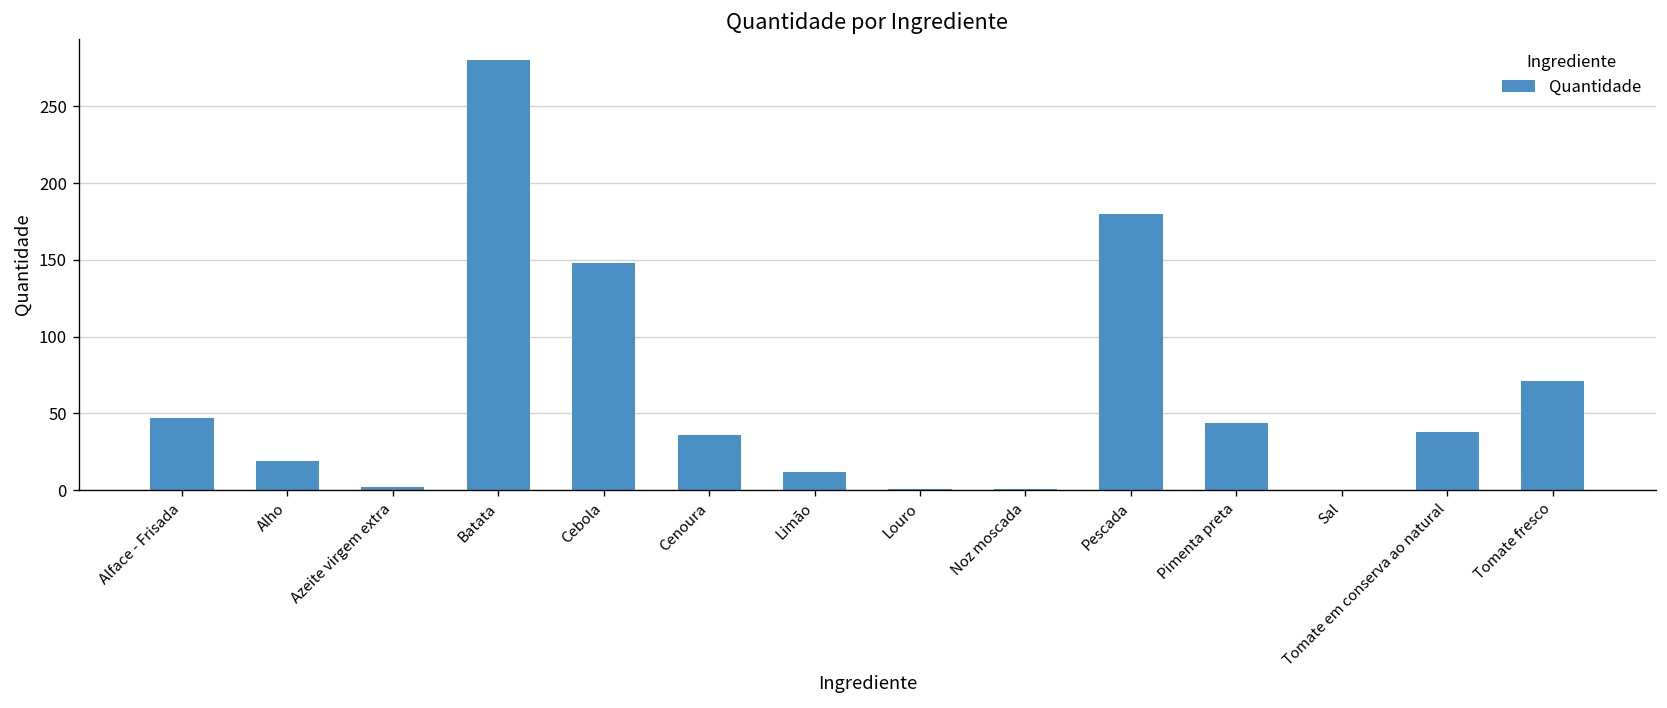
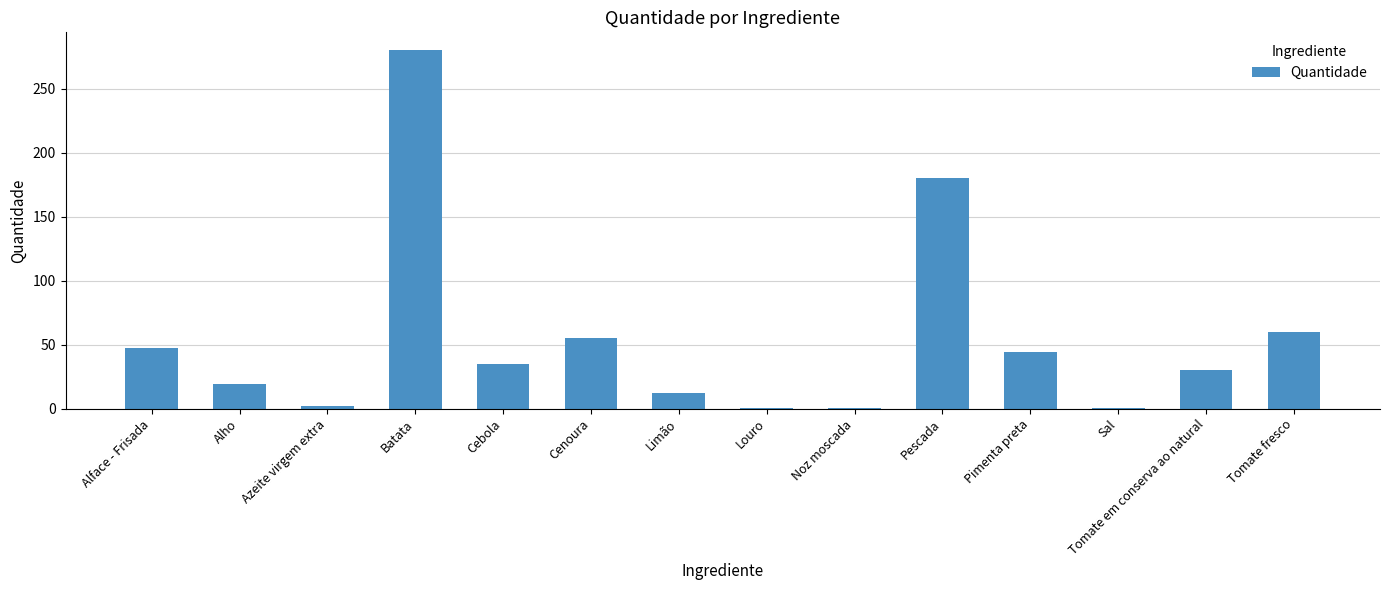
Cebola: 148 -> 35
Cenoura: 36 -> 55
Tomate em conserva ao natural: 38 -> 30
Tomate fresco: 71 -> 60
